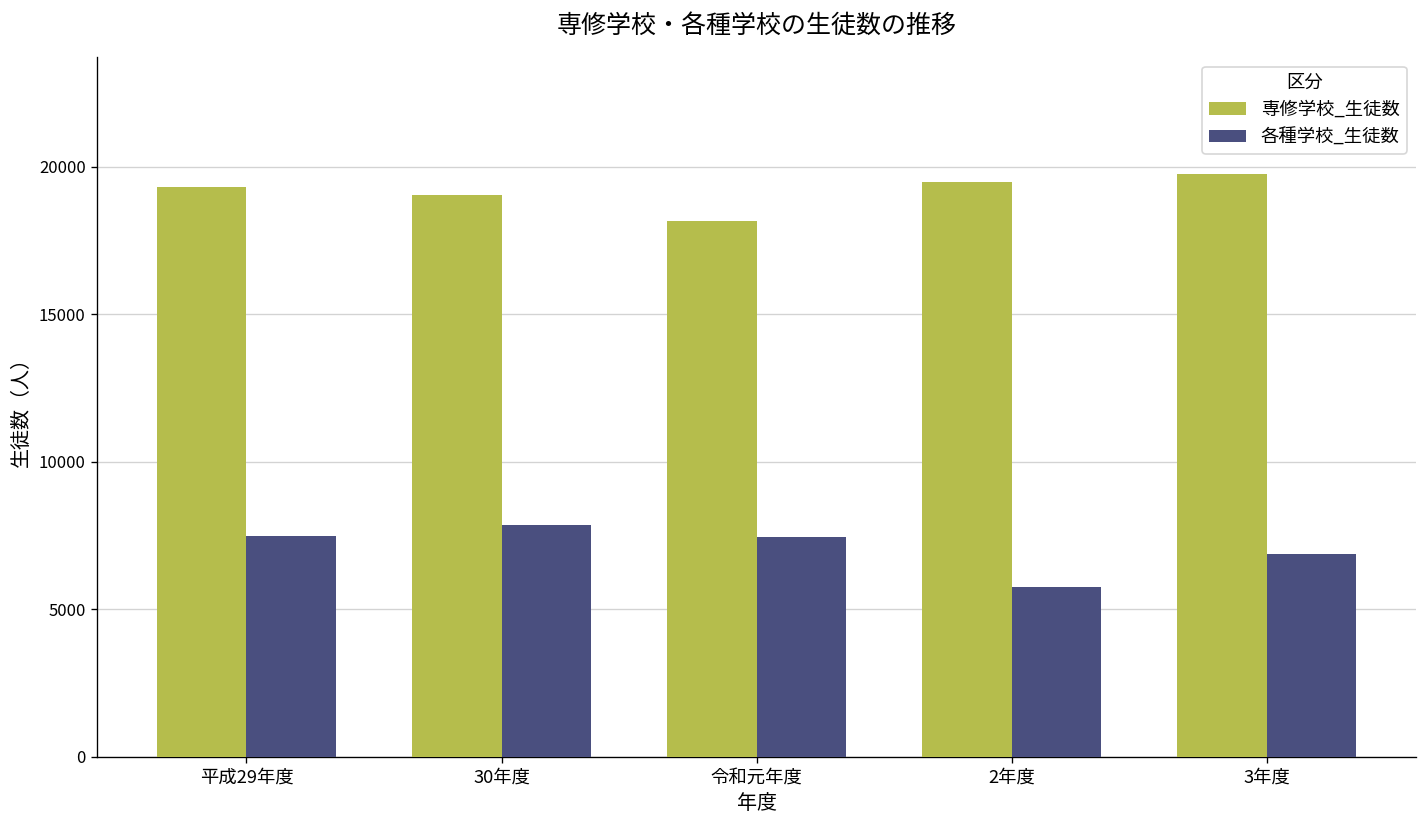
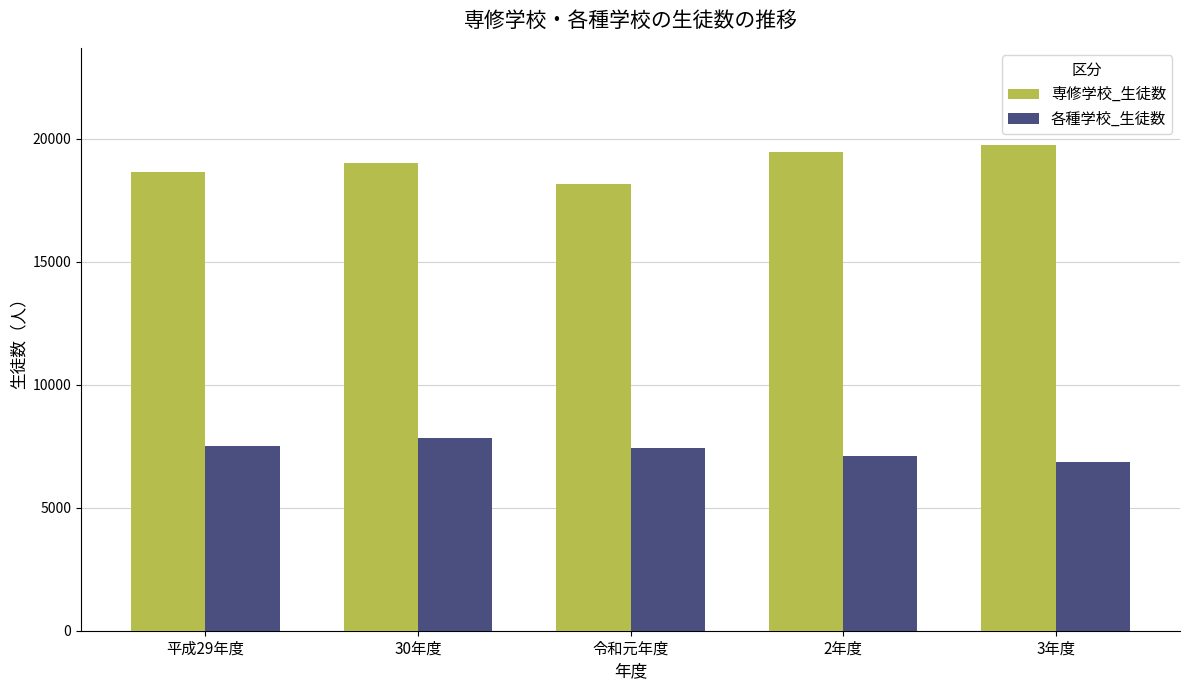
専修学校_生徒数, 平成29年度: 19300 -> 18600
各種学校_生徒数, 2年度: 5700 -> 7100
